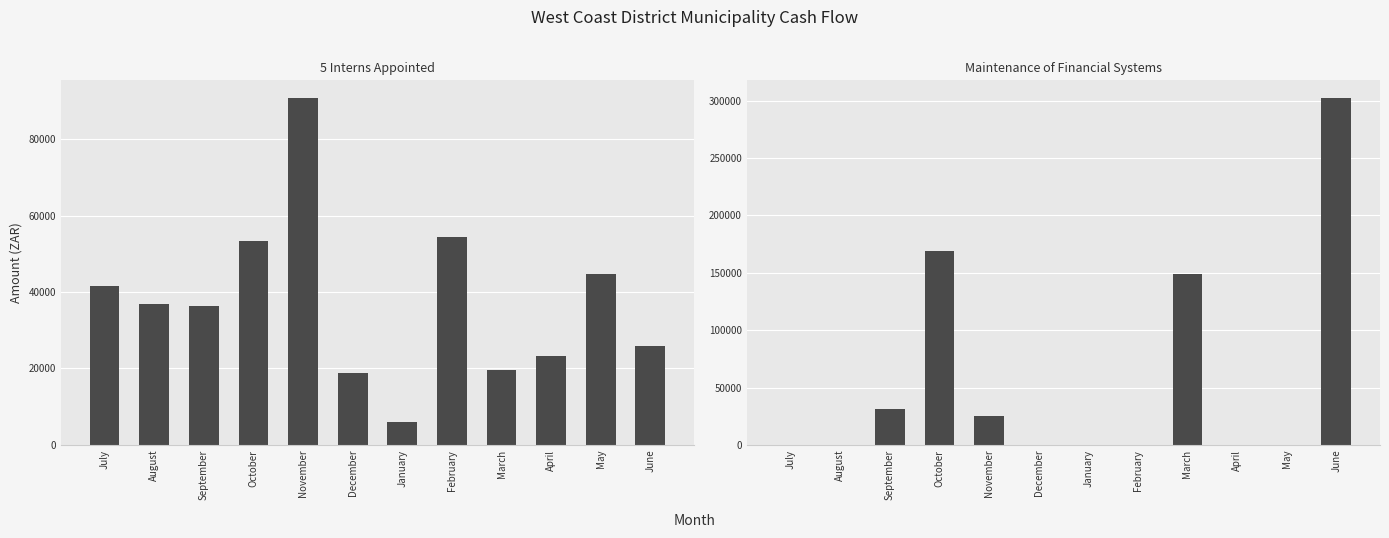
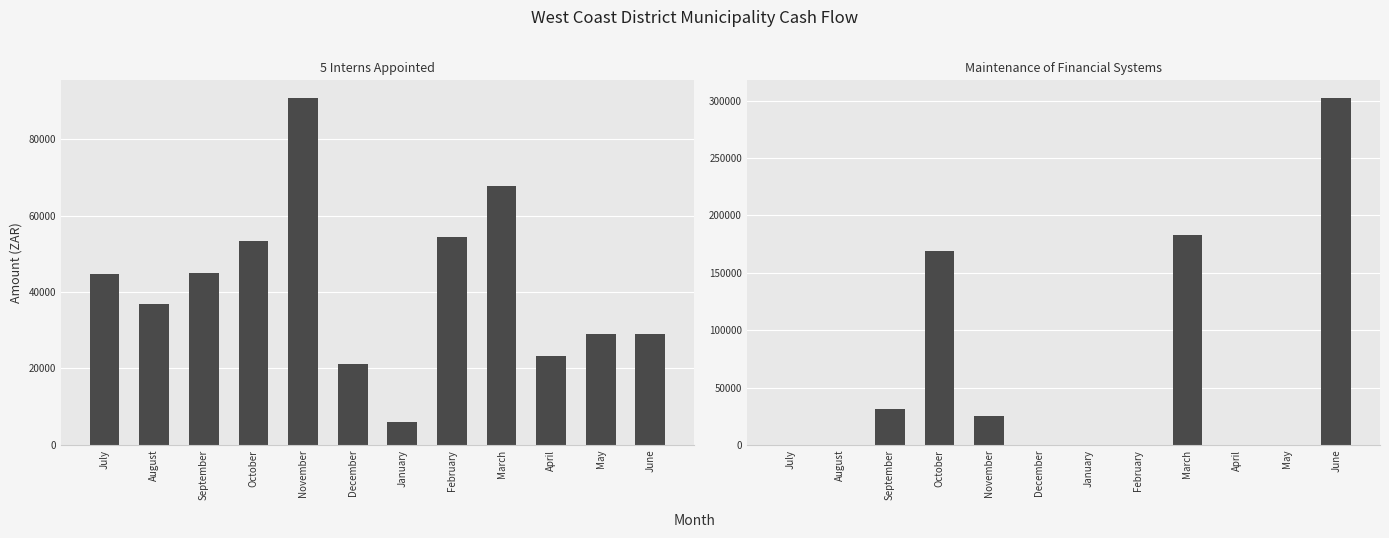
5 Interns Appointed, July: 42000 -> 45000
5 Interns Appointed, September: 36000 -> 45000
5 Interns Appointed, December: 19000 -> 21000
5 Interns Appointed, March: 19000 -> 68000
5 Interns Appointed, May: 45000 -> 29000
5 Interns Appointed, June: 26000 -> 29000
Maintenance of Financial Systems, March: 149000 -> 183000
